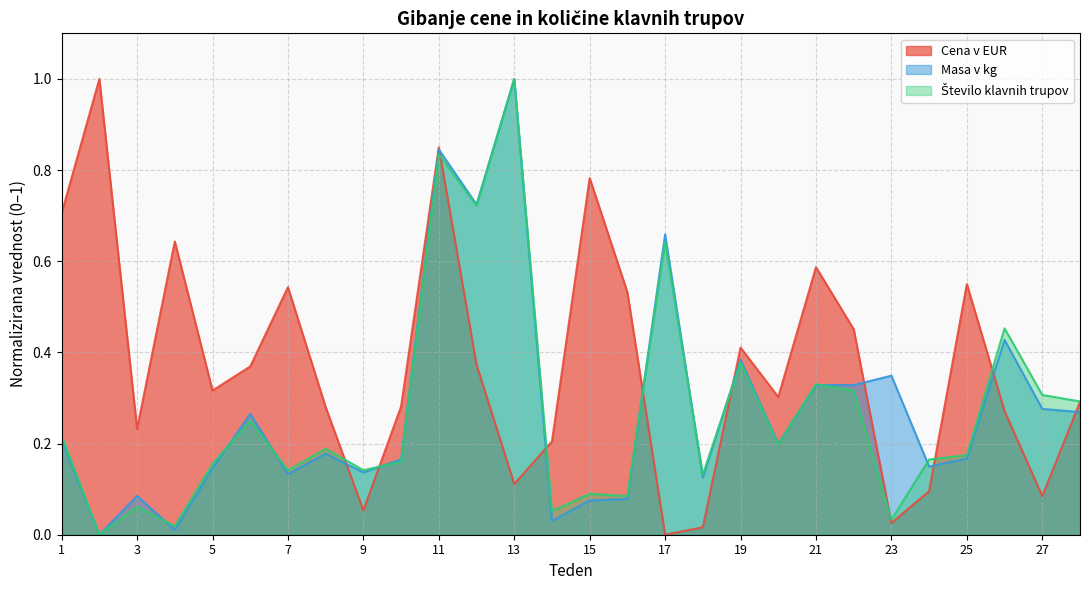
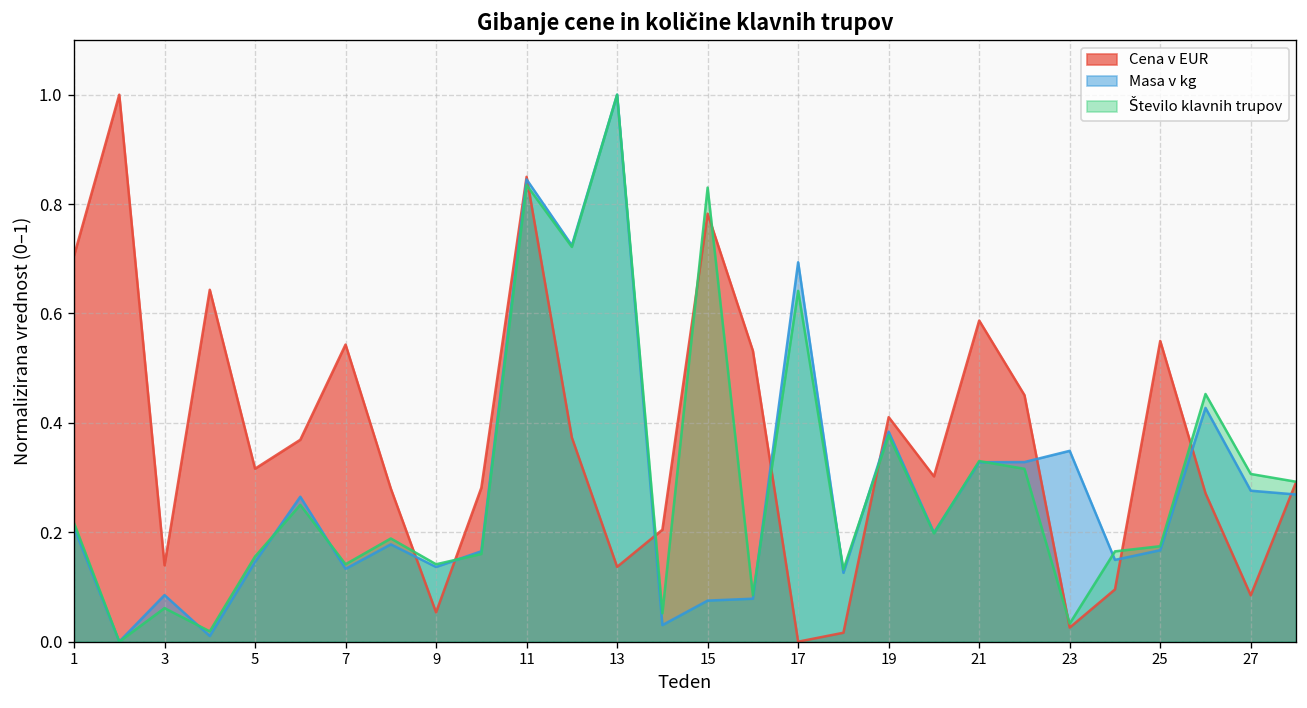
Cena v EUR, 3: 0.23 -> 0.14
Cena v EUR, 13: 0.11 -> 0.14
Število klavnih trupov, 15: 0.09 -> 0.83
Masa v kg, 17: 0.66 -> 0.69
